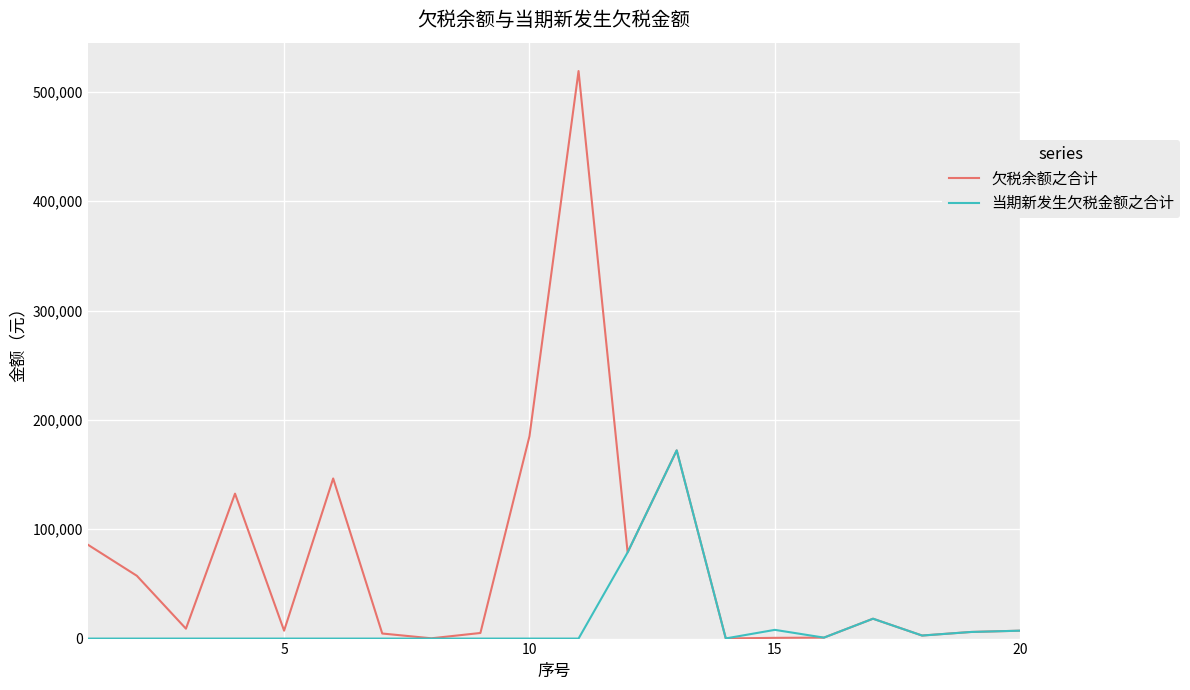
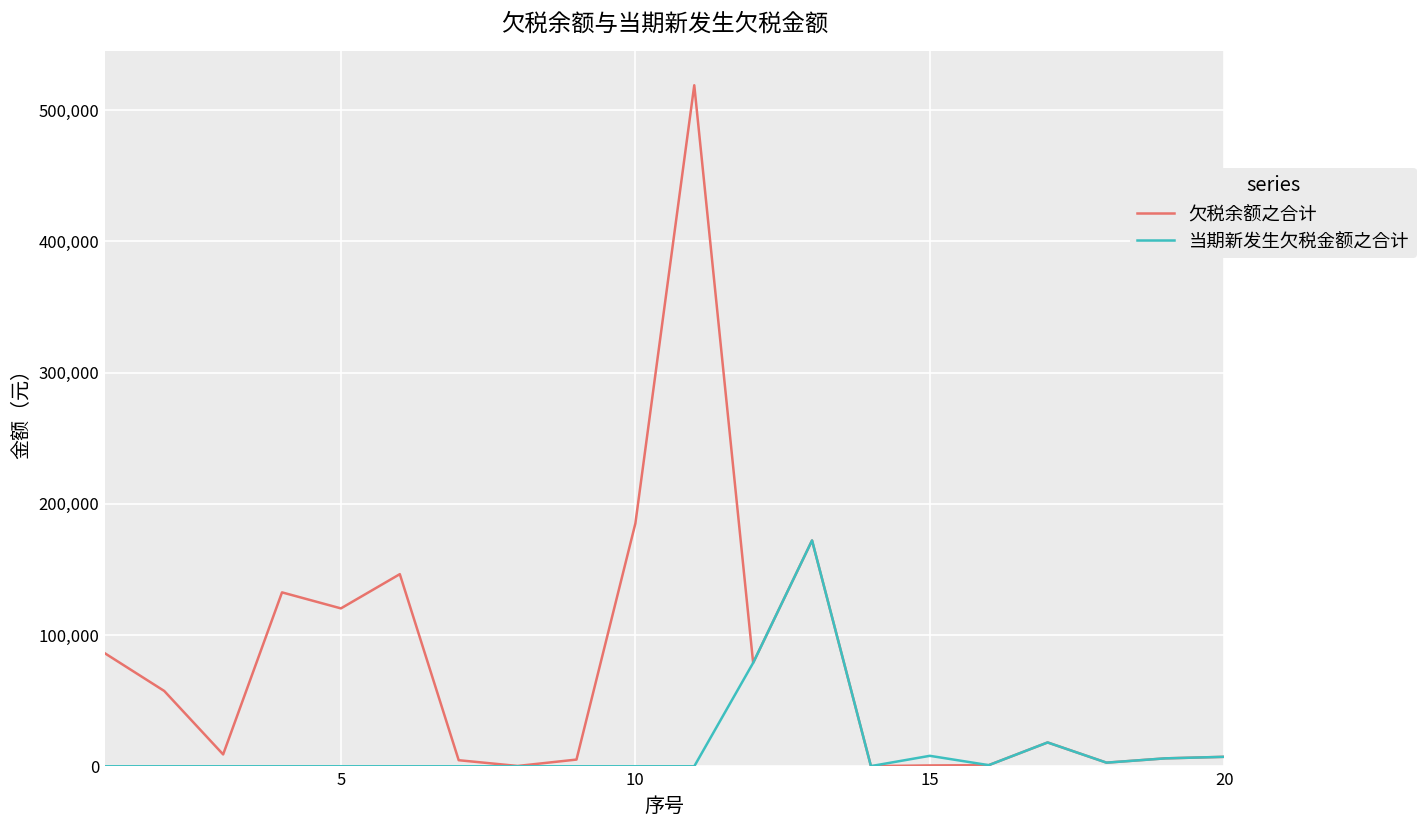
欠税余额之合计, 5: 7,000 -> 120,000
